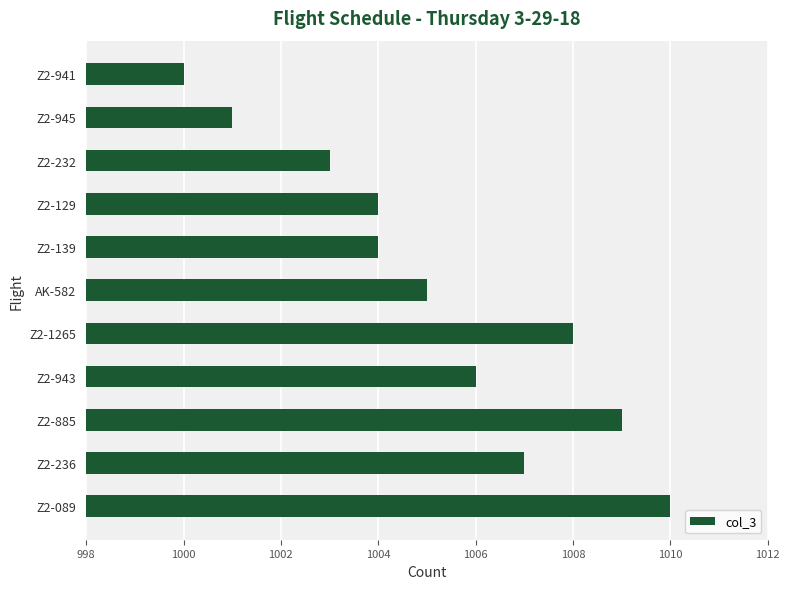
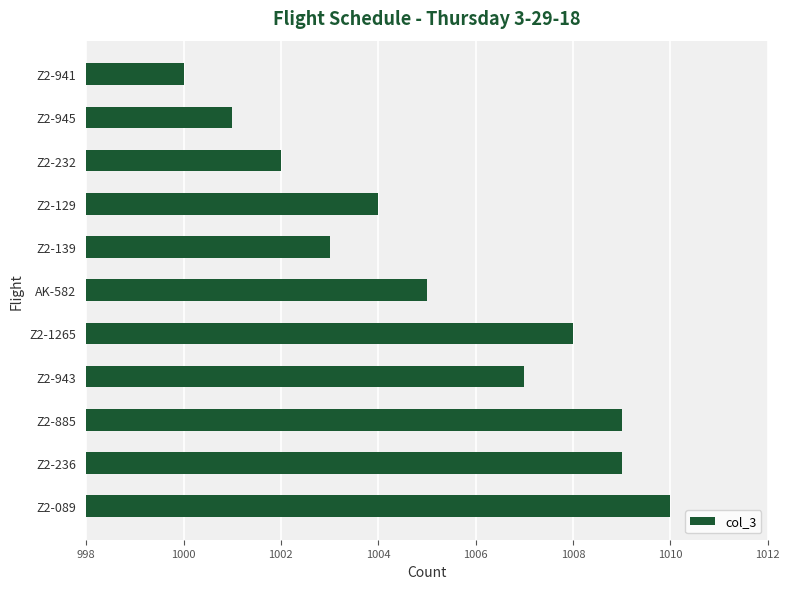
Z2-232: 1003 -> 1002
Z2-139: 1004 -> 1003
Z2-943: 1006 -> 1007
Z2-236: 1007 -> 1009
